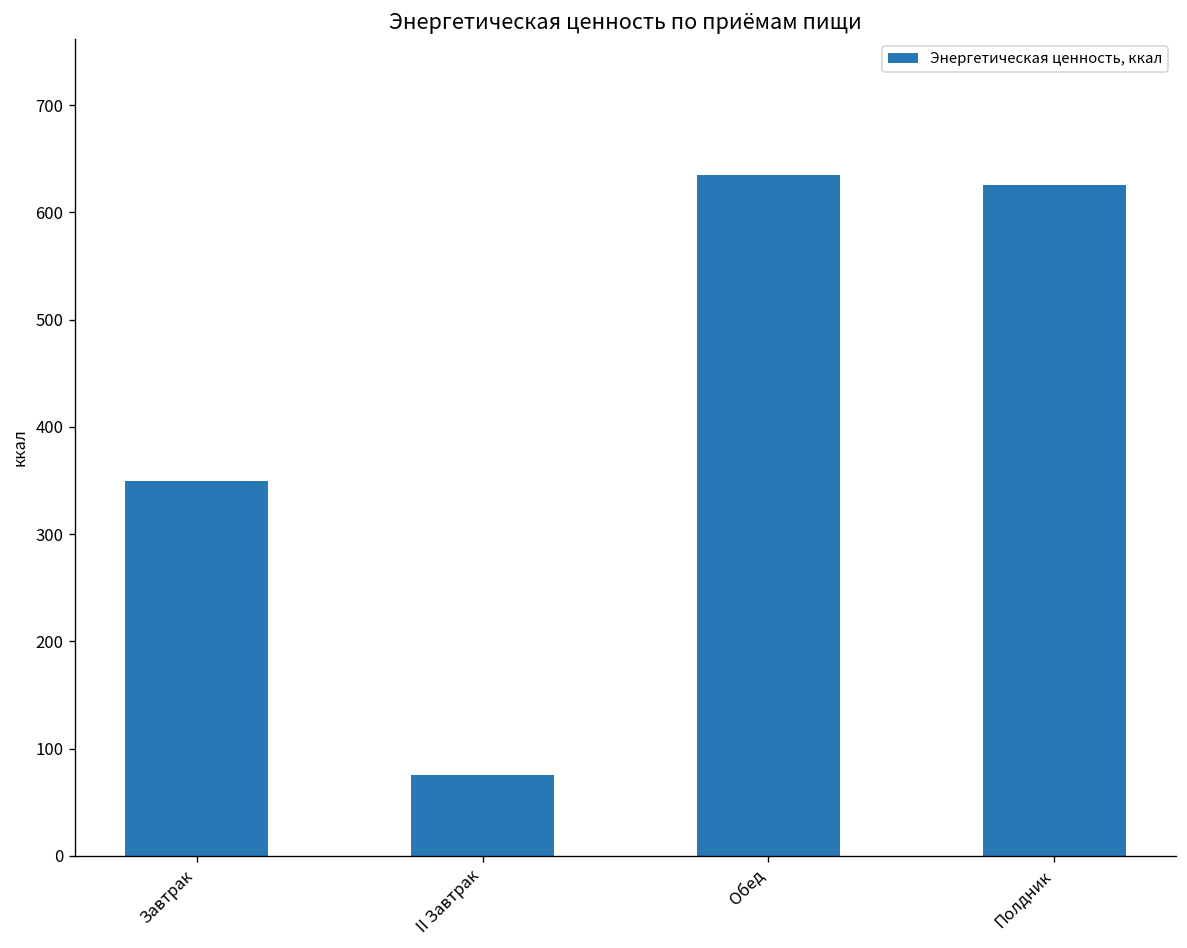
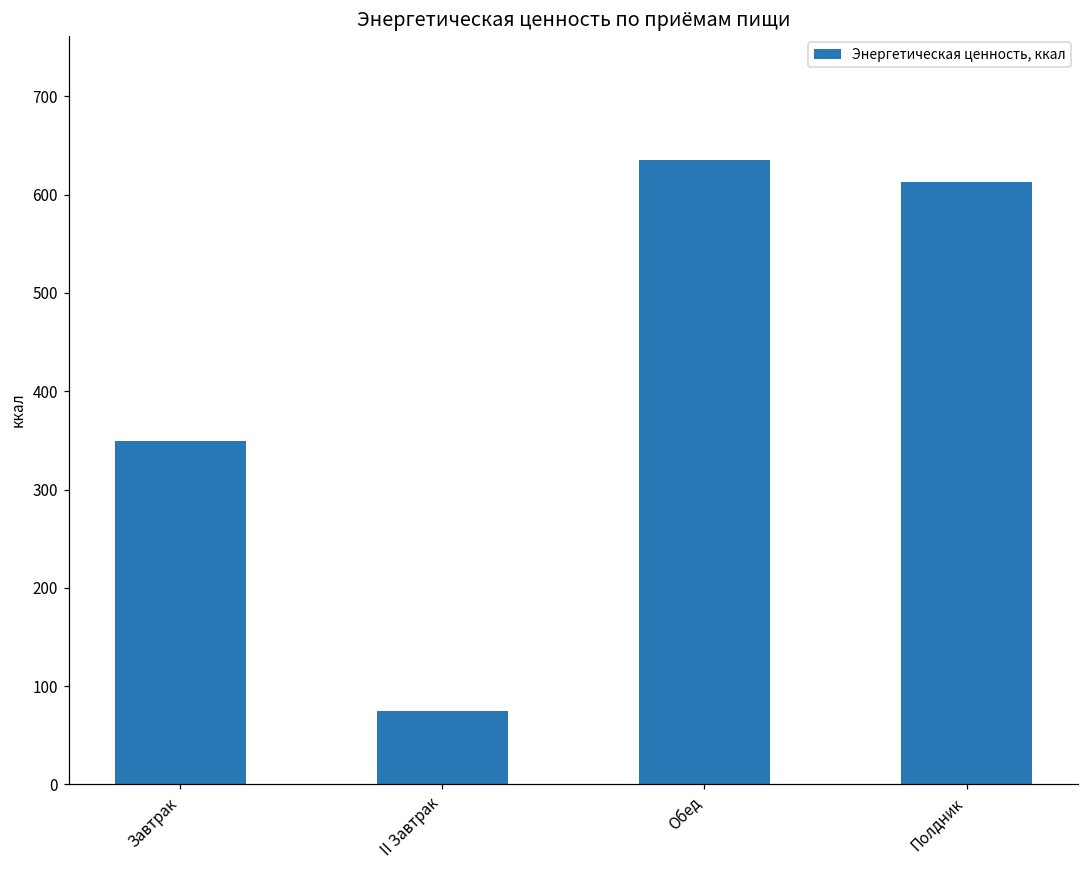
Полдник: 630 -> 610
